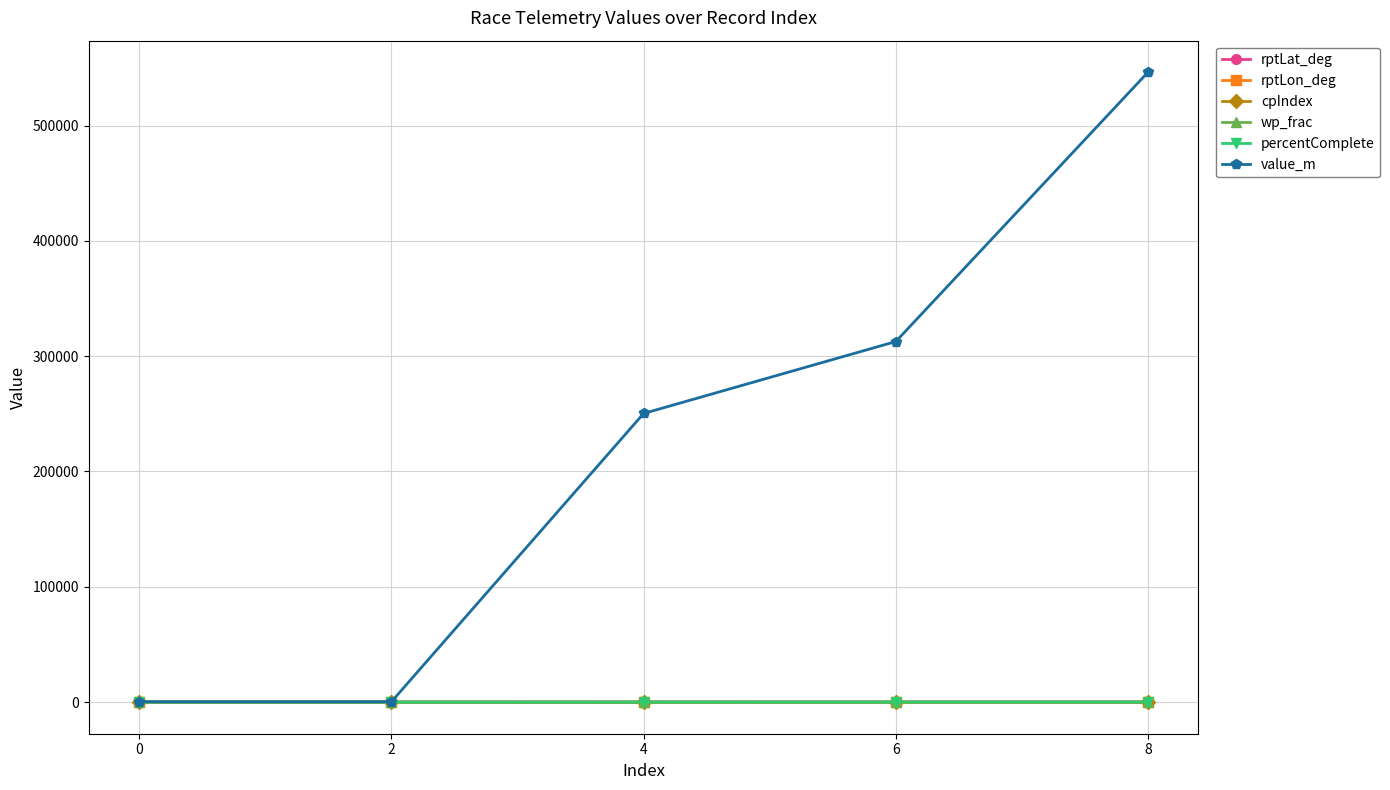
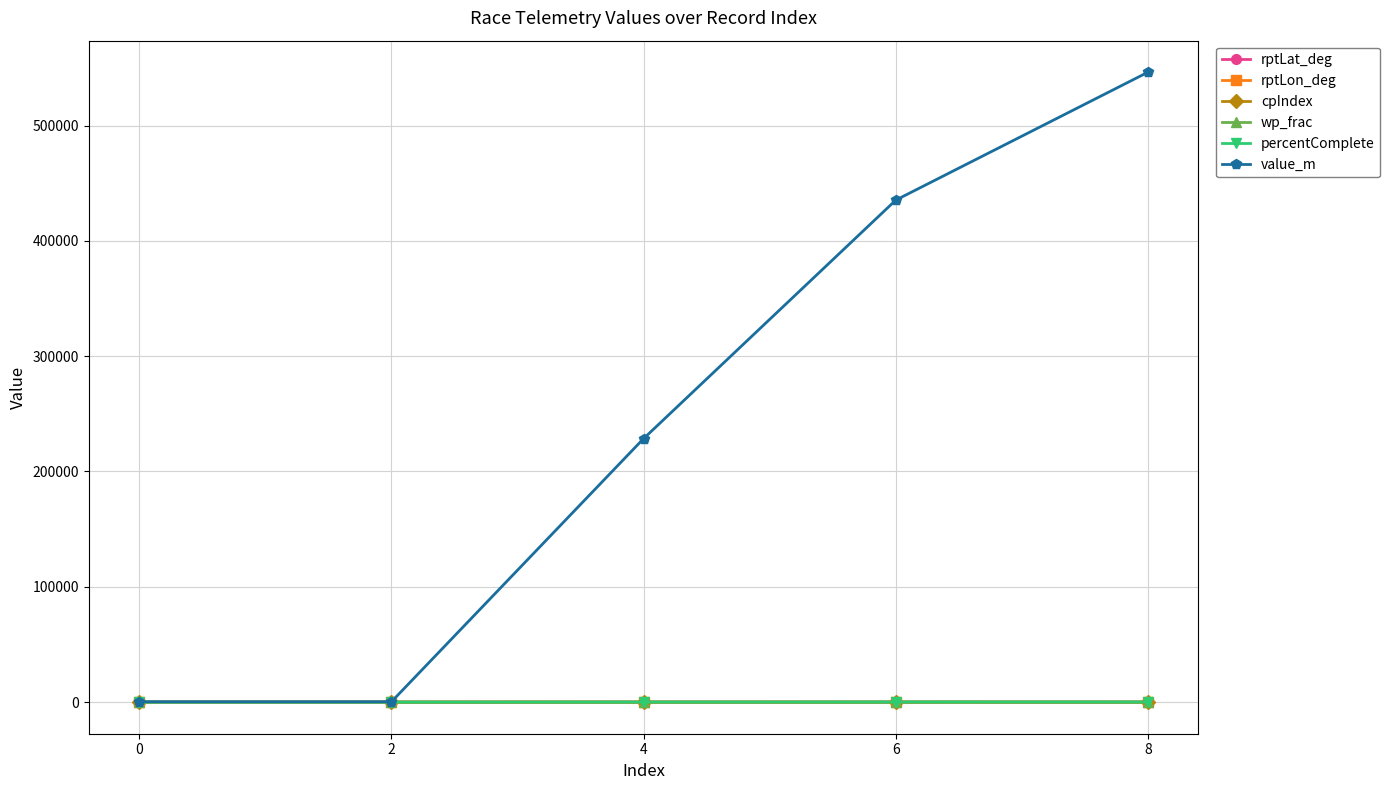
value_m, 4: 250000 -> 229000
value_m, 6: 313000 -> 435000
